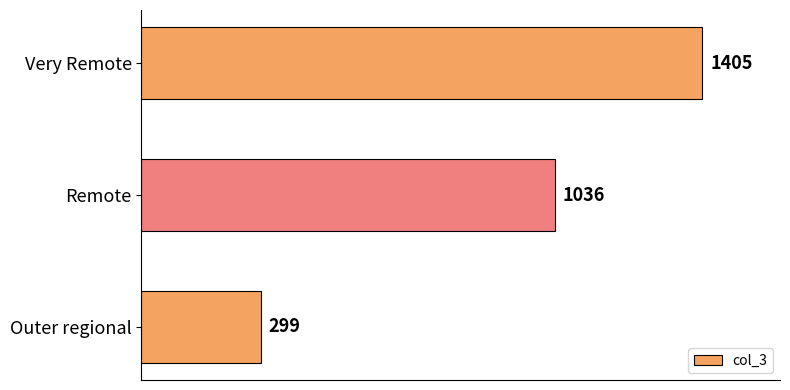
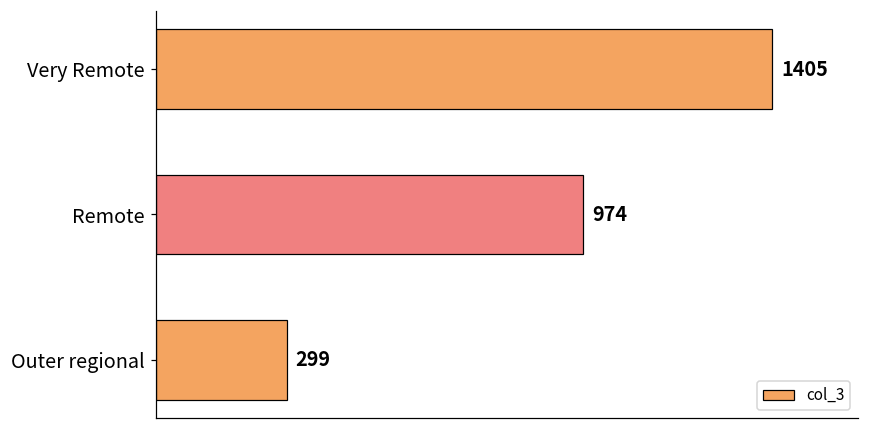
Remote: 1036 -> 974
